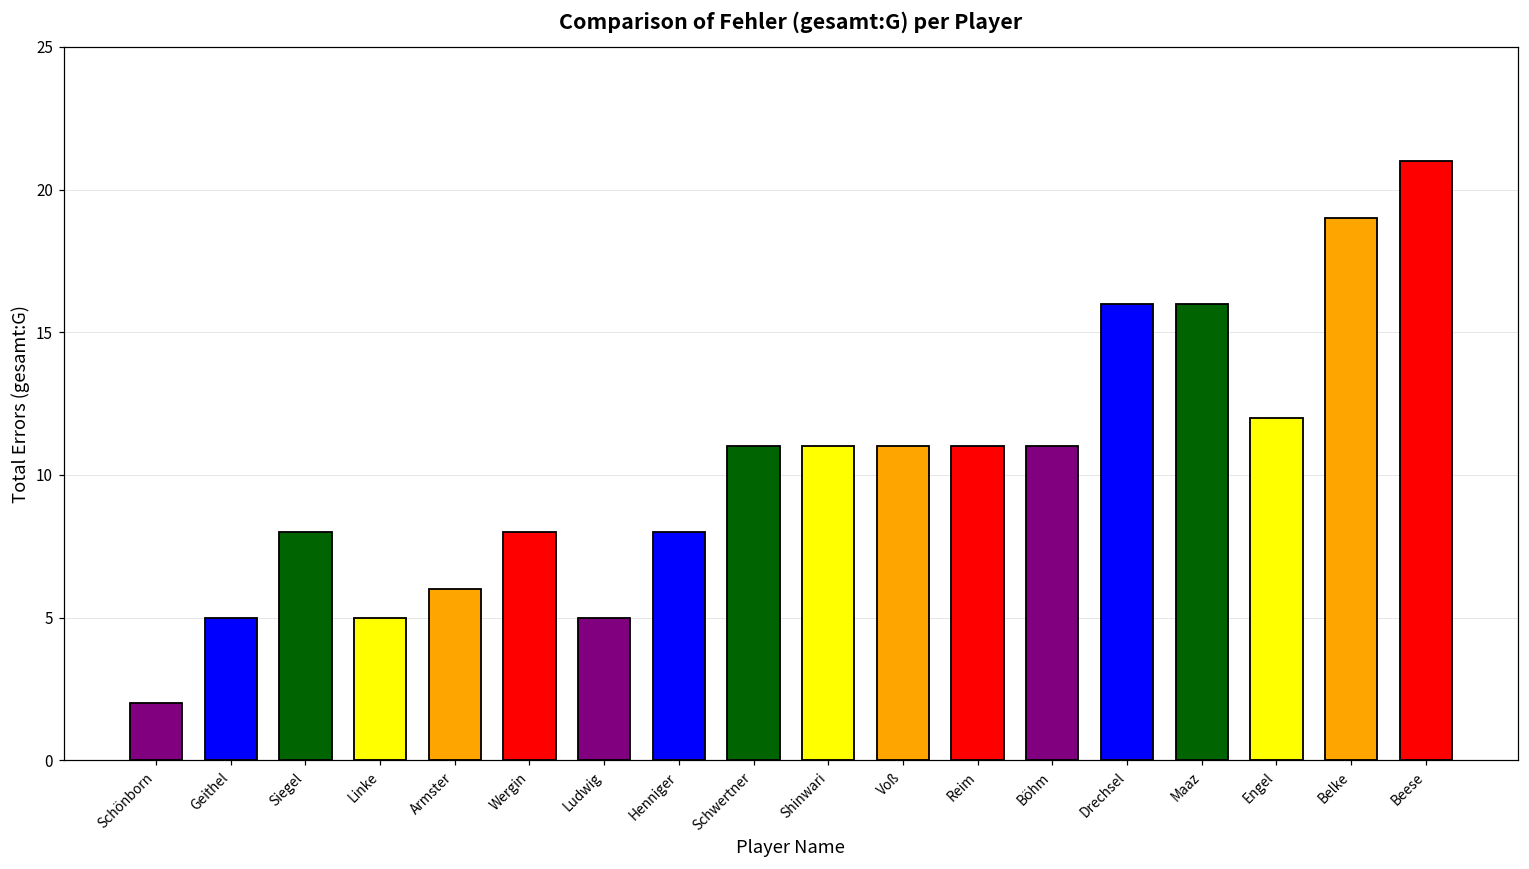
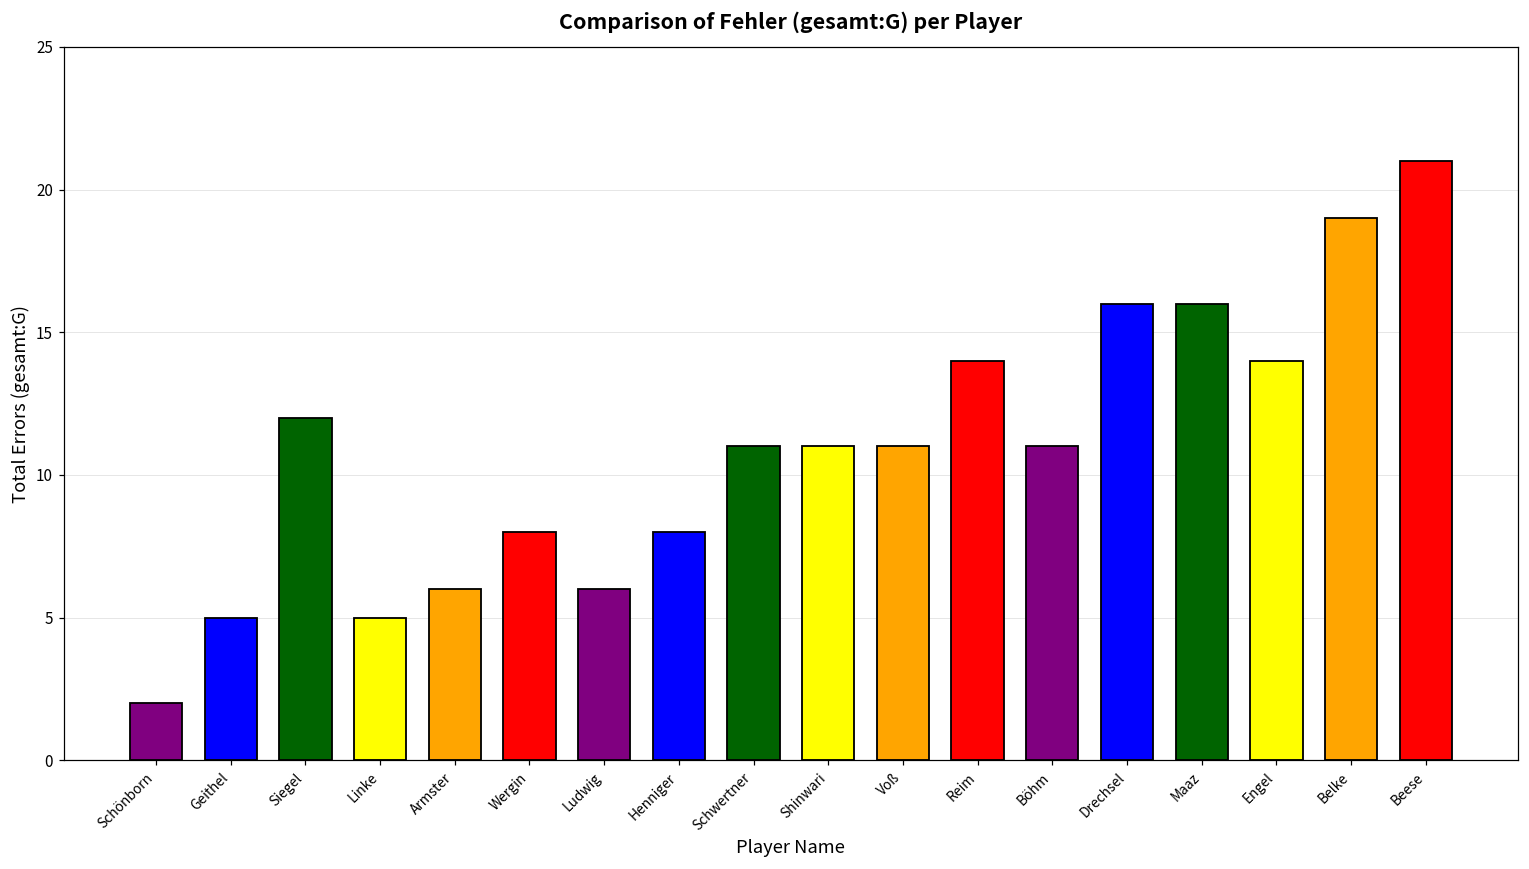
Siegel: 8 -> 12
Ludwig: 5 -> 6
Reim: 11 -> 14
Engel: 12 -> 14
